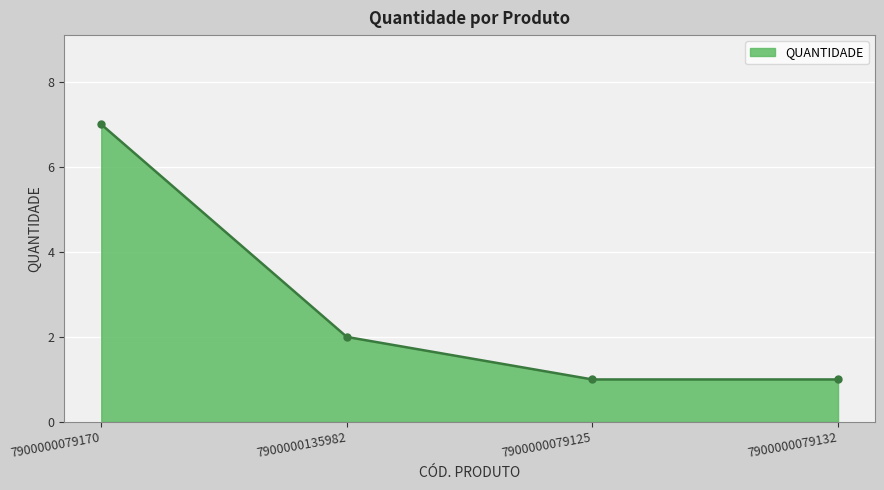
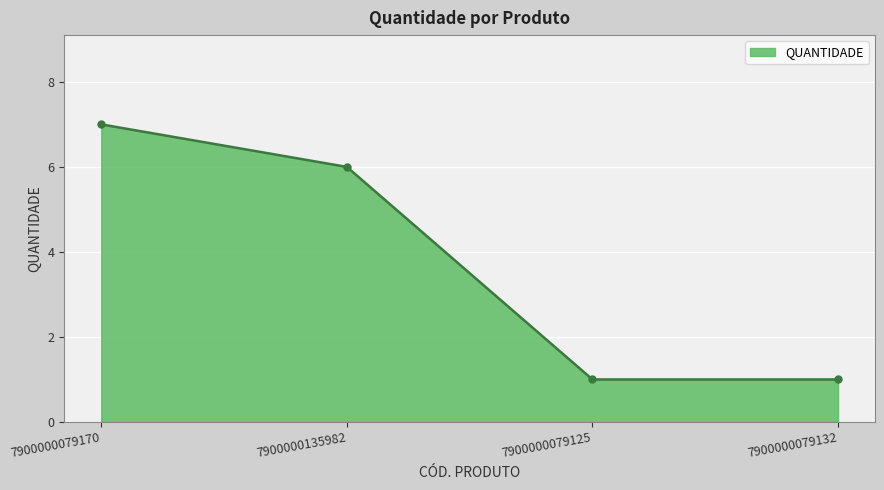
7900000135982: 2 -> 6
